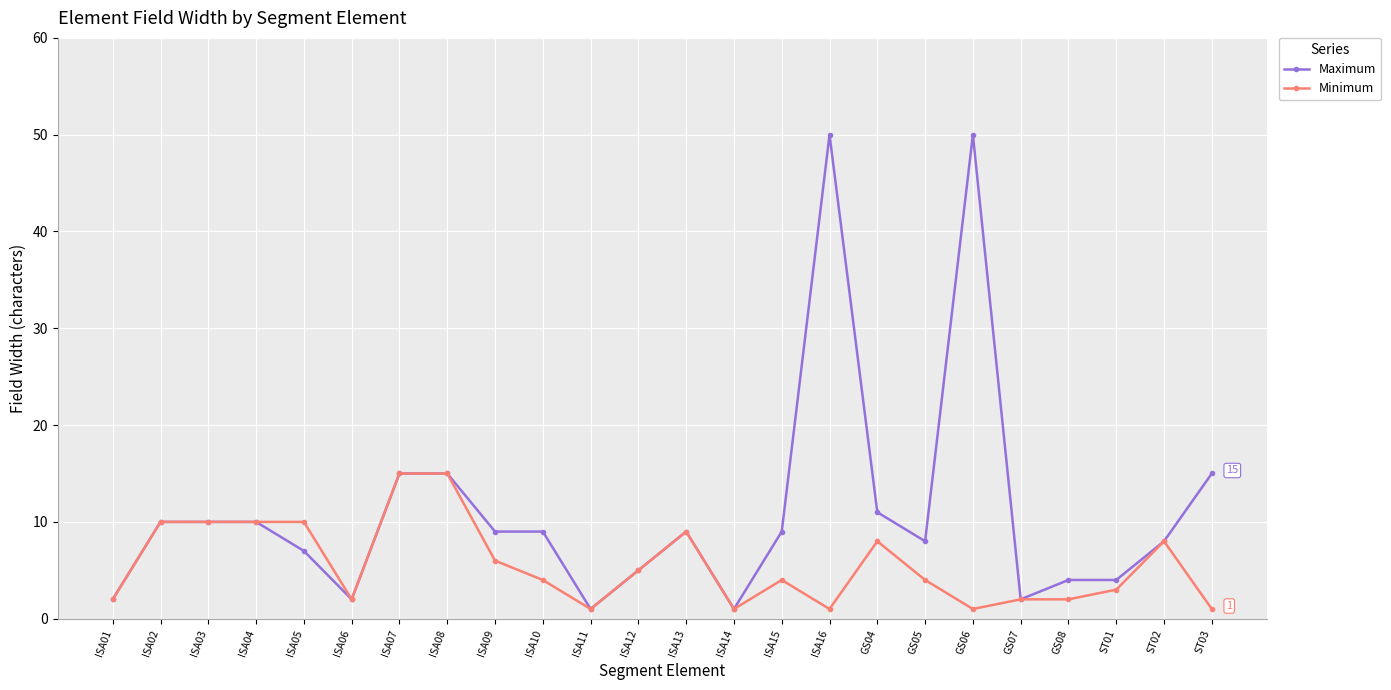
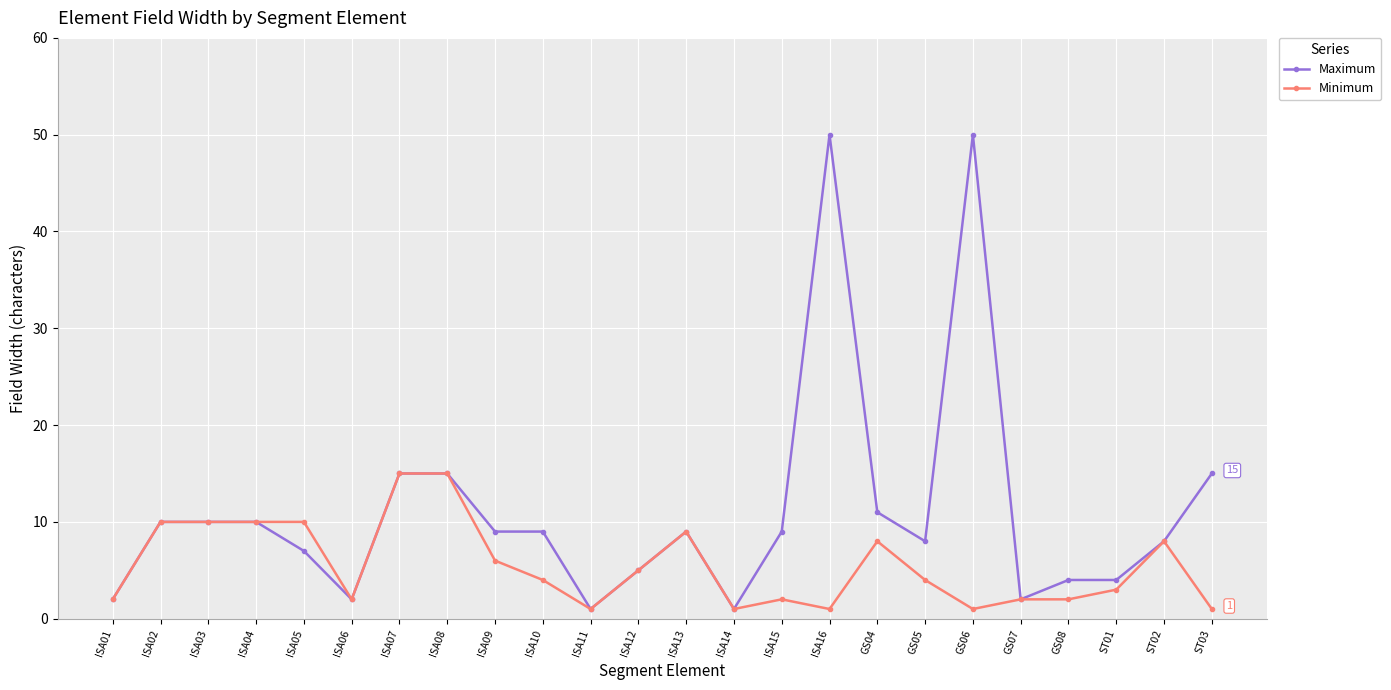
Minimum, ISA15: 4 -> 2
